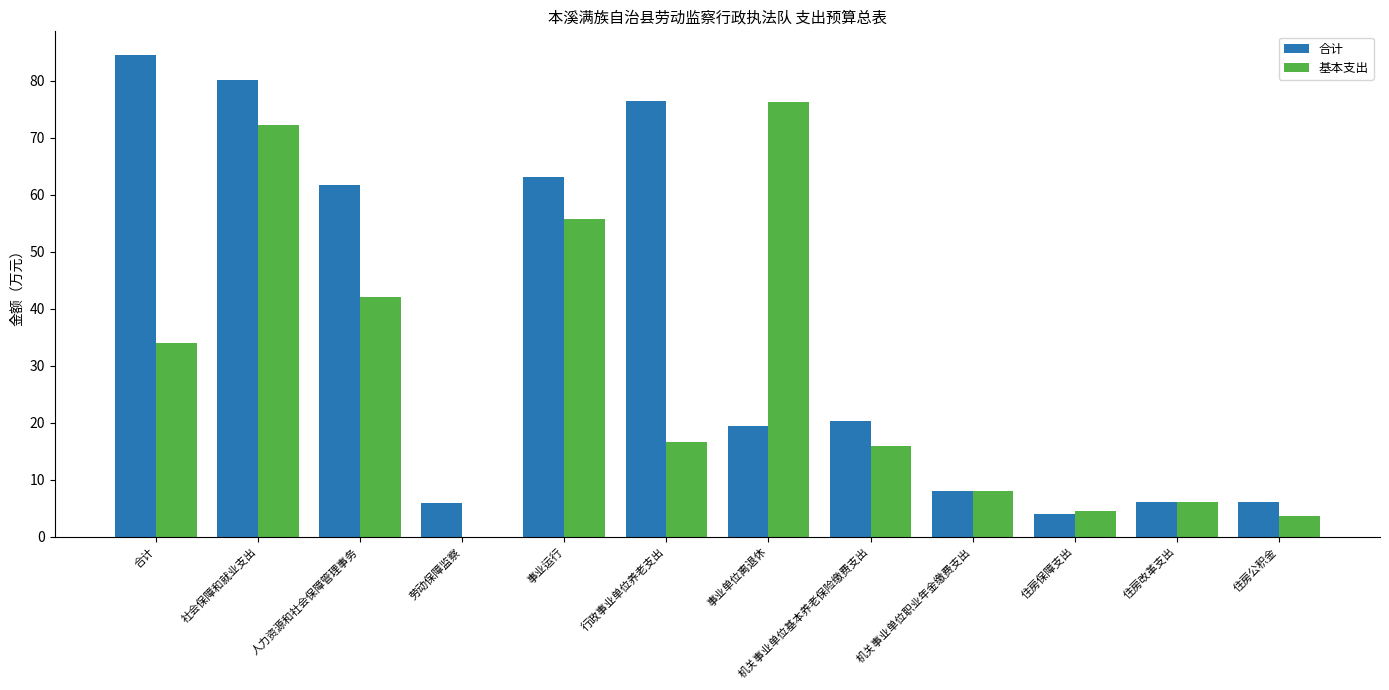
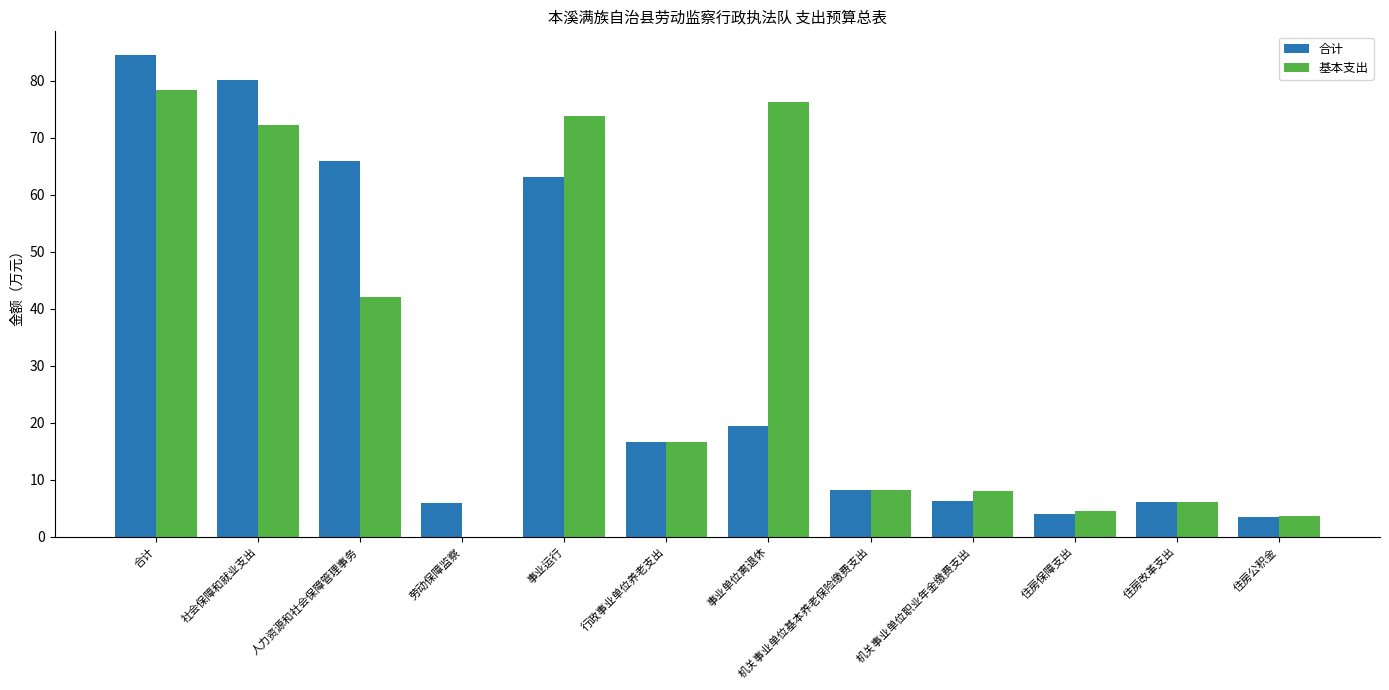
基本支出, 合计: 34 -> 78
合计, 人力资源和社会保障管理事务: 62 -> 66
基本支出, 事业运行: 56 -> 74
合计, 行政事业单位养老支出: 76 -> 17
合计, 机关事业单位基本养老保险缴费支出: 20 -> 8
基本支出, 机关事业单位基本养老保险缴费支出: 16 -> 8
合计, 机关事业单位职业年金缴费支出: 8 -> 6
合计, 住房公积金: 6 -> 3
